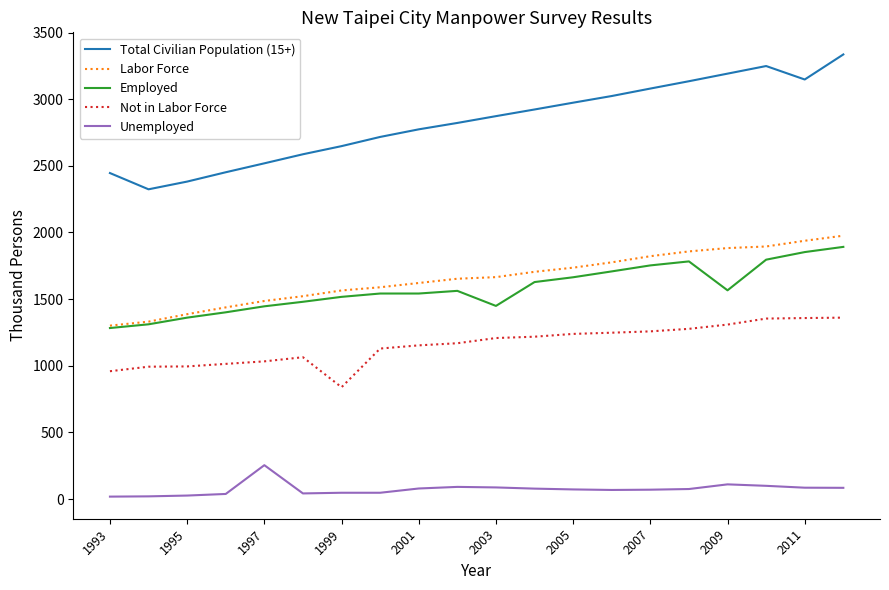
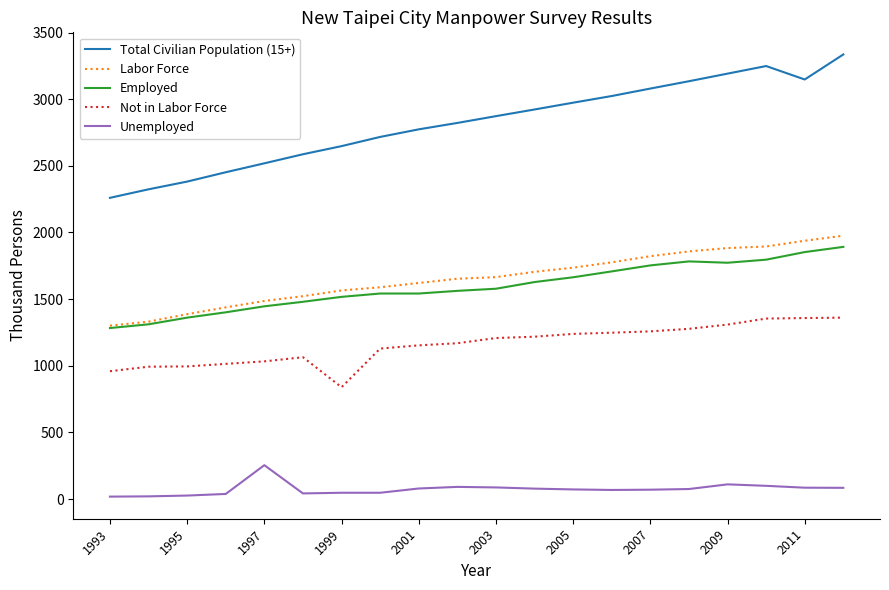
Total Civilian Population (15+), 1993: 2450 -> 2260
Employed, 2003: 1450 -> 1580
Employed, 2009: 1570 -> 1770
